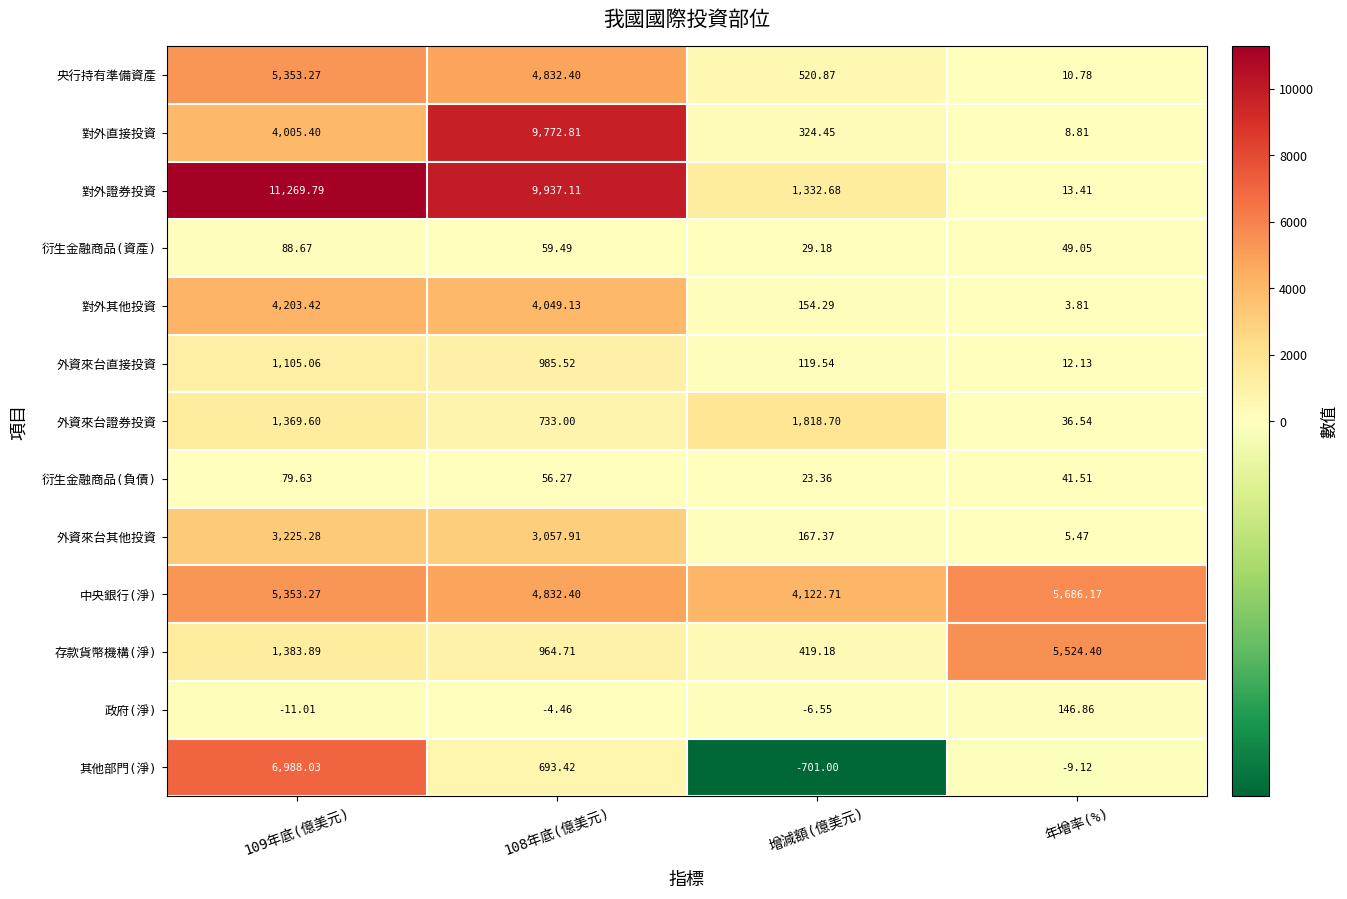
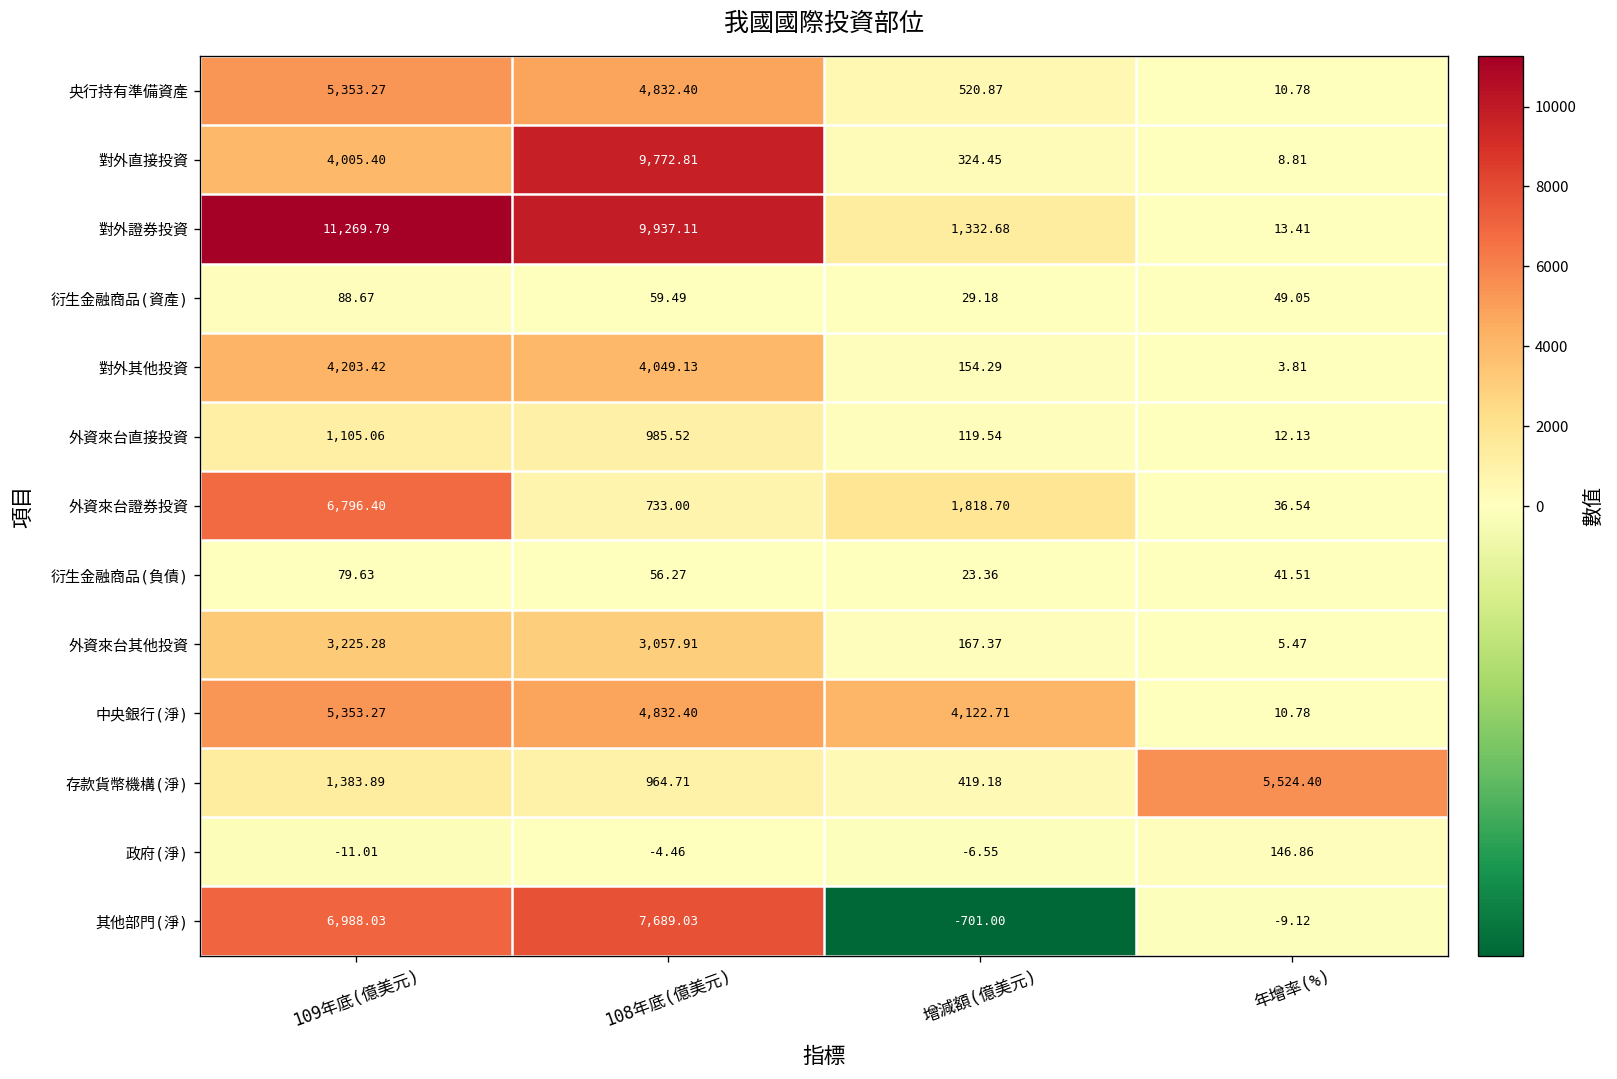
外資來台證券投資, 109年底(億美元): 1,369.60 -> 6,796.40
中央銀行(淨), 年增率(%): 5,686.17 -> 10.78
其他部門(淨), 108年底(億美元): 693.42 -> 7,689.03
